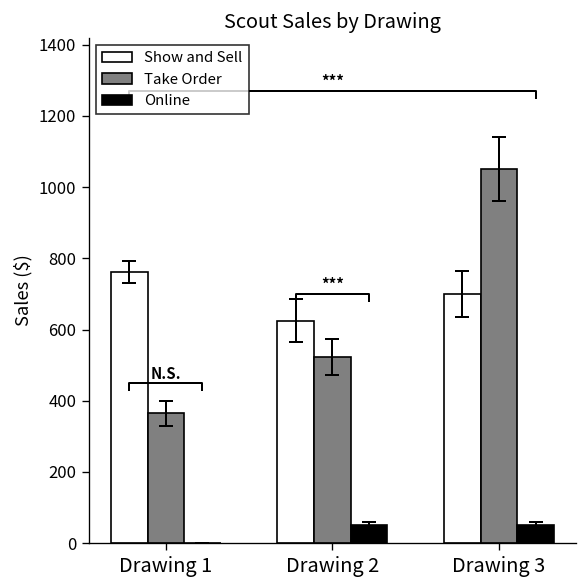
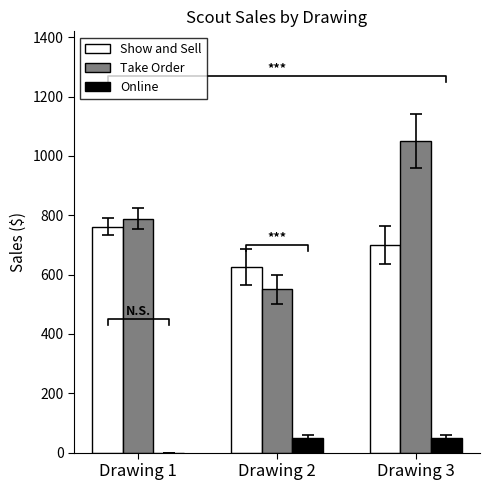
Take Order, Drawing 1: 370 -> 790
Take Order, Drawing 2: 520 -> 550
